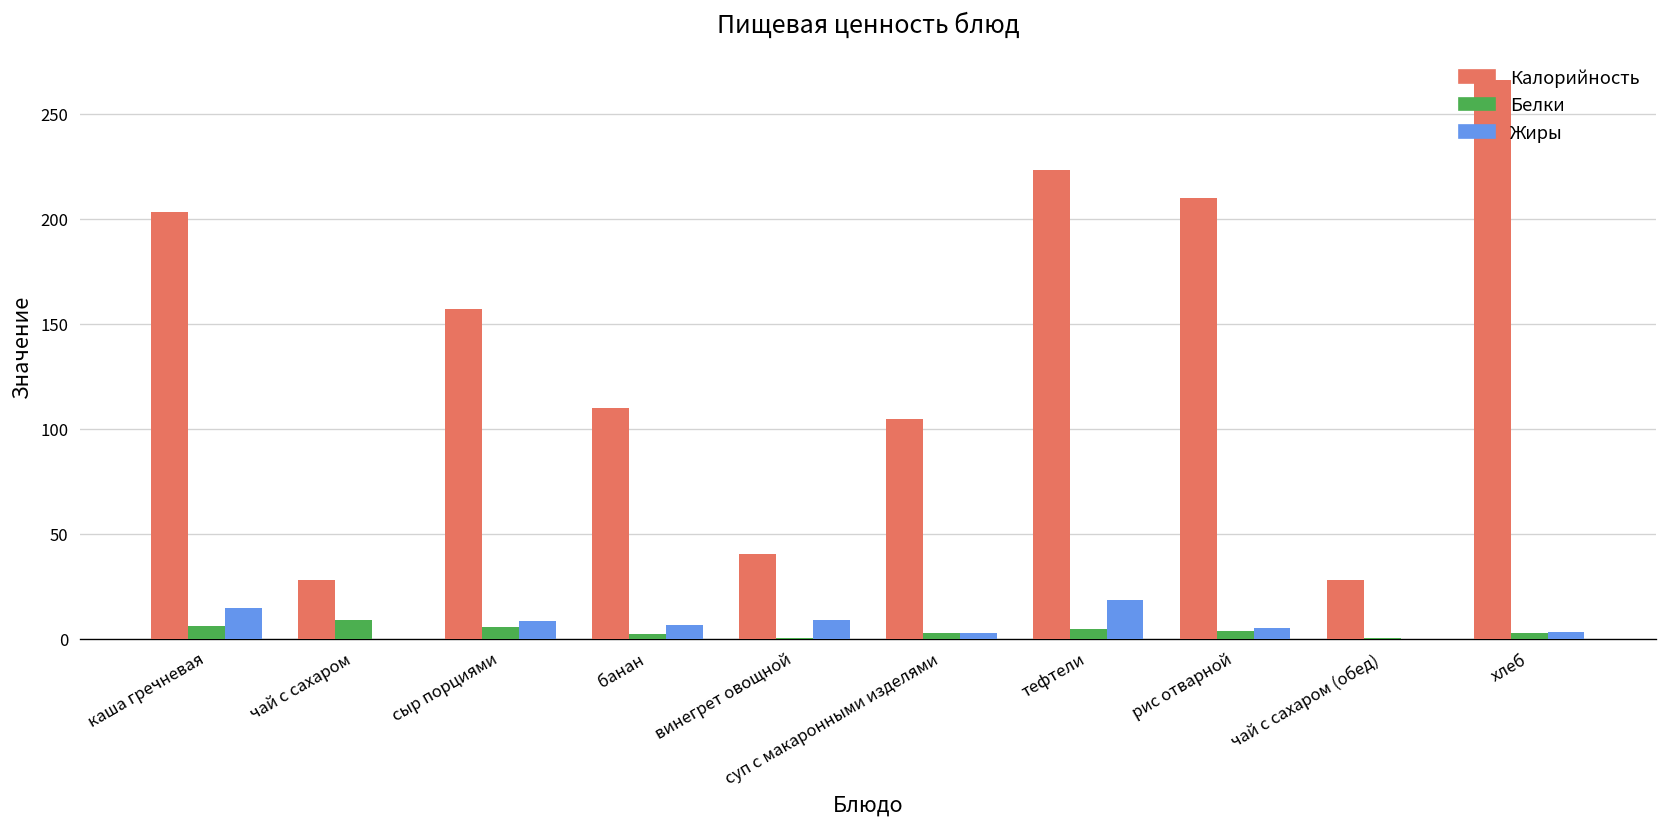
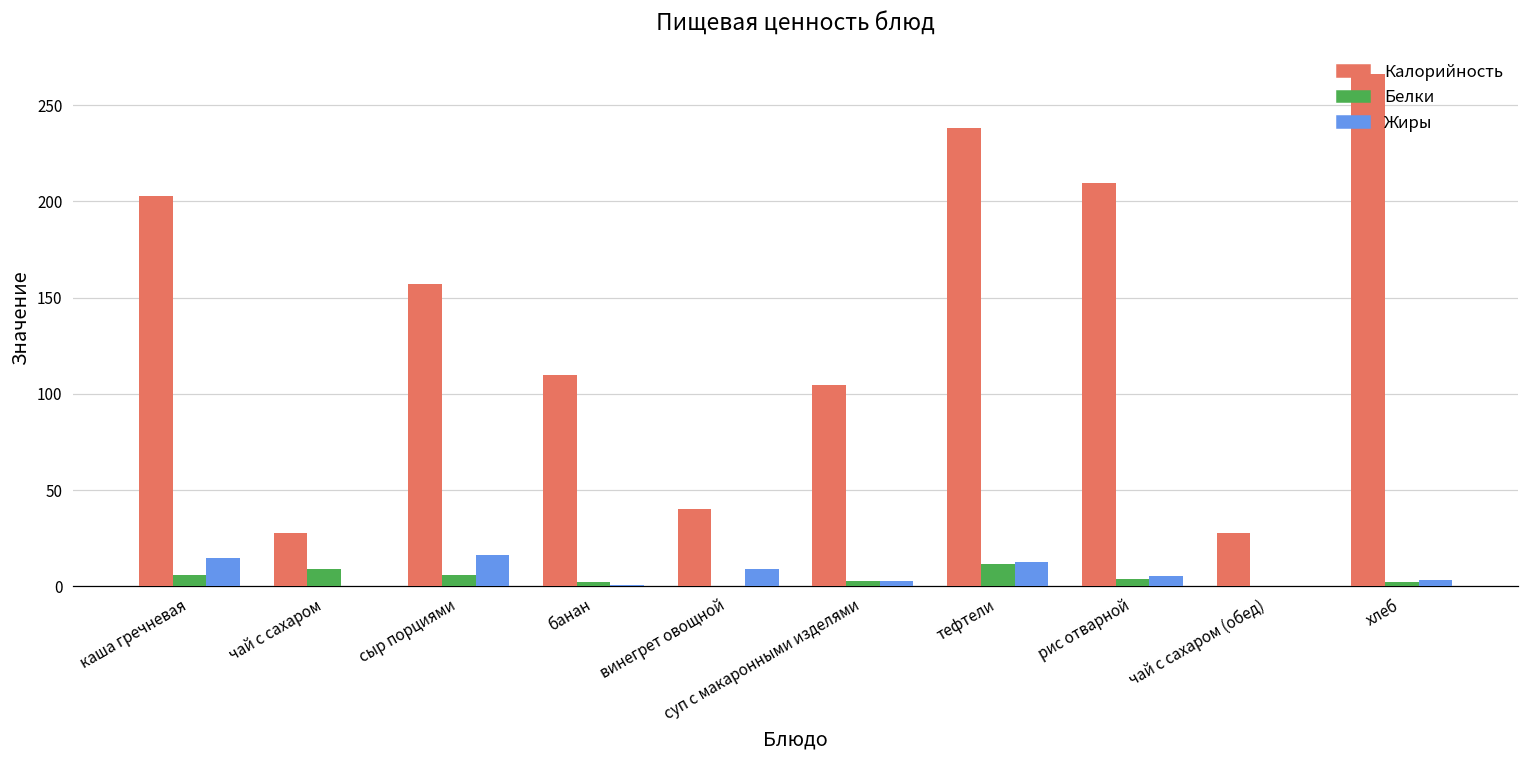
Жиры, сыр порциями: 8 -> 17
Жиры, банан: 6 -> 1
Калорийность, тефтели: 223 -> 238
Белки, тефтели: 5 -> 12
Жиры, тефтели: 18 -> 13
